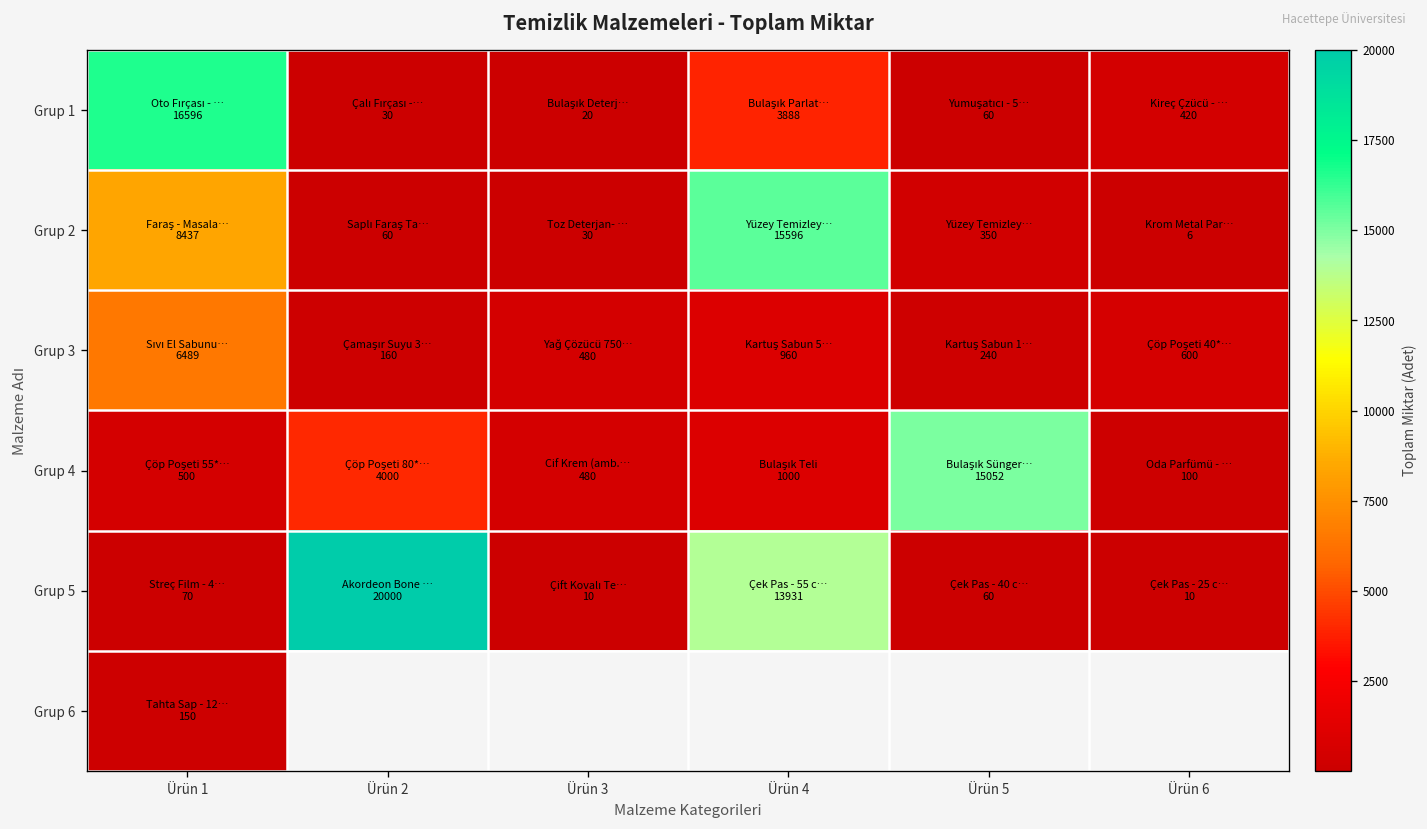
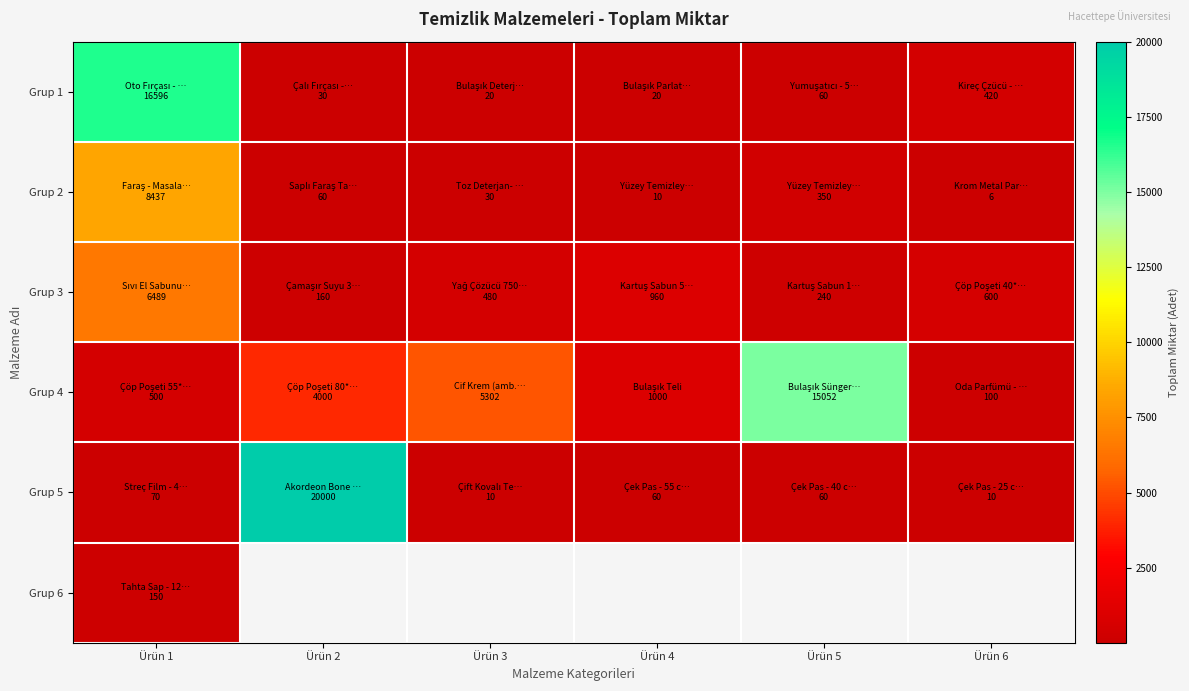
Grup 1, Ürün 4: 3888 -> 20
Grup 2, Ürün 4: 15596 -> 10
Grup 4, Ürün 3: 480 -> 5302
Grup 5, Ürün 4: 13931 -> 60
